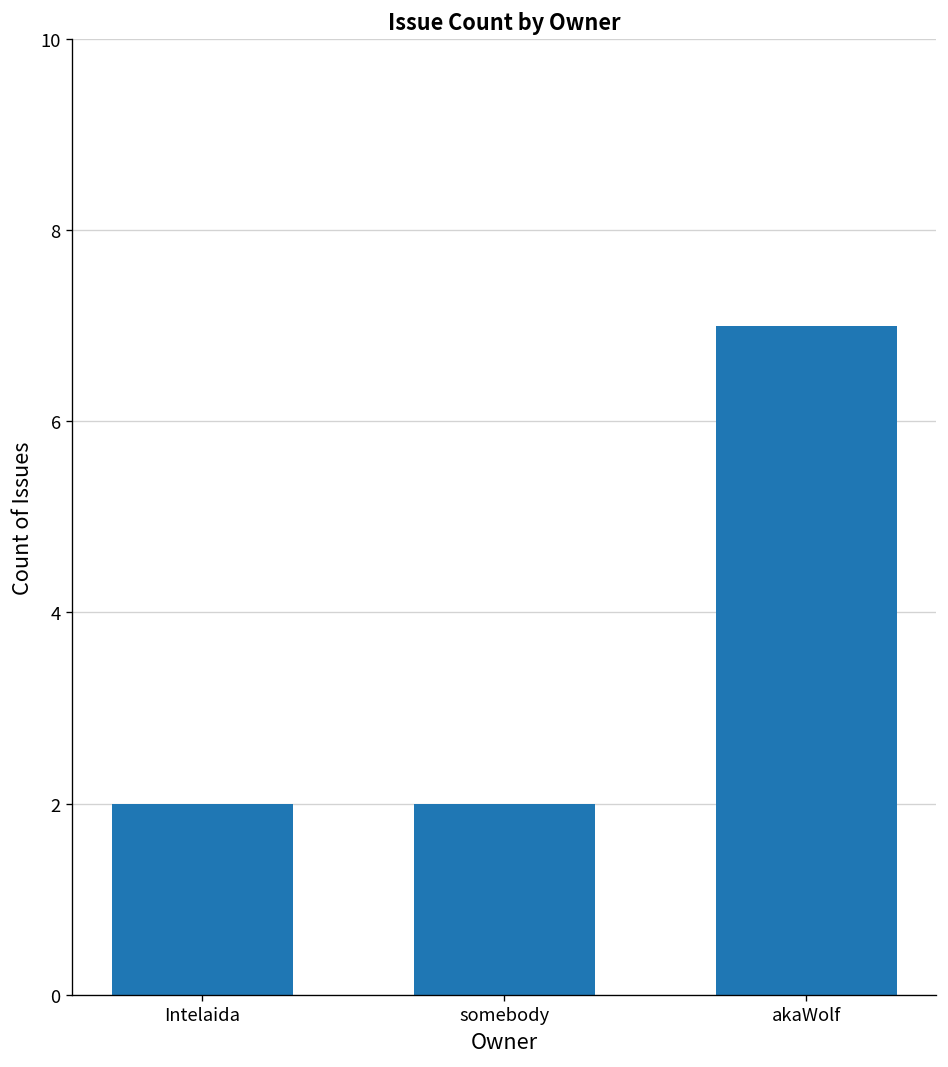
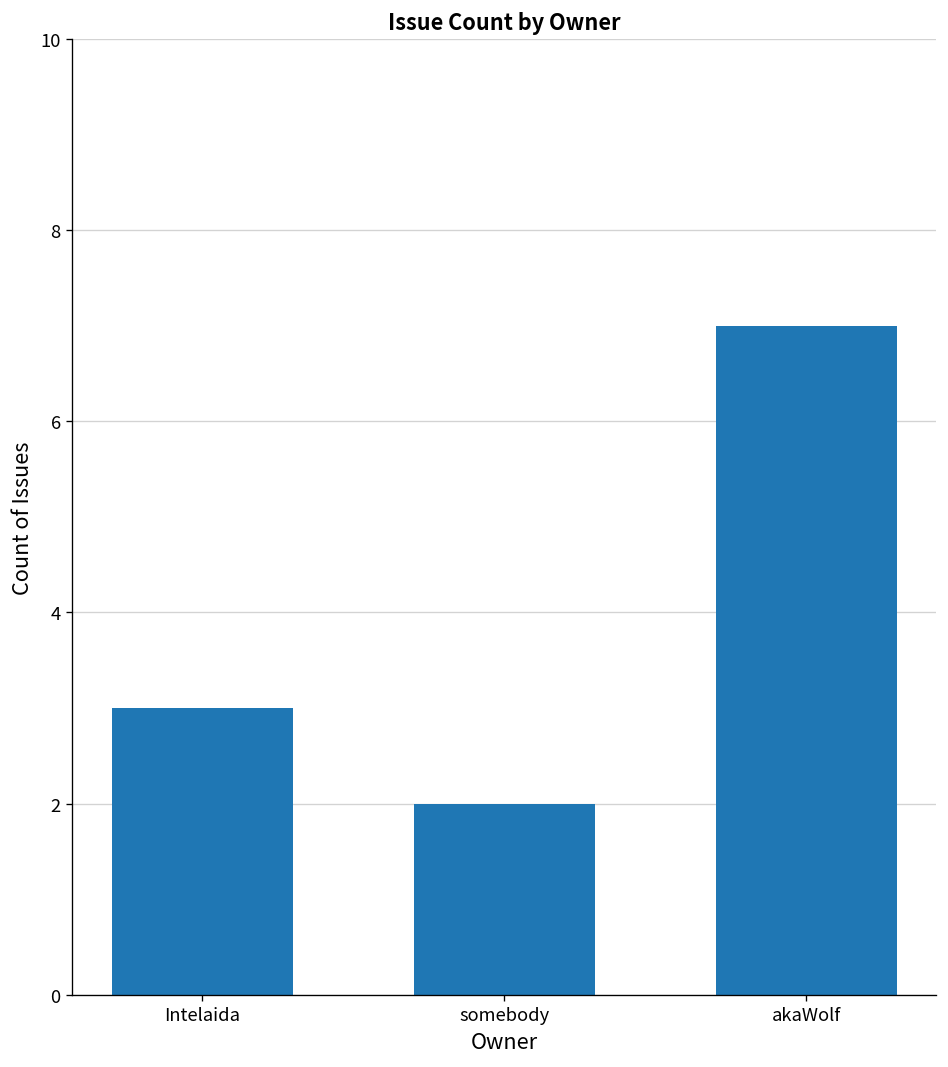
Intelaida: 2 -> 3
